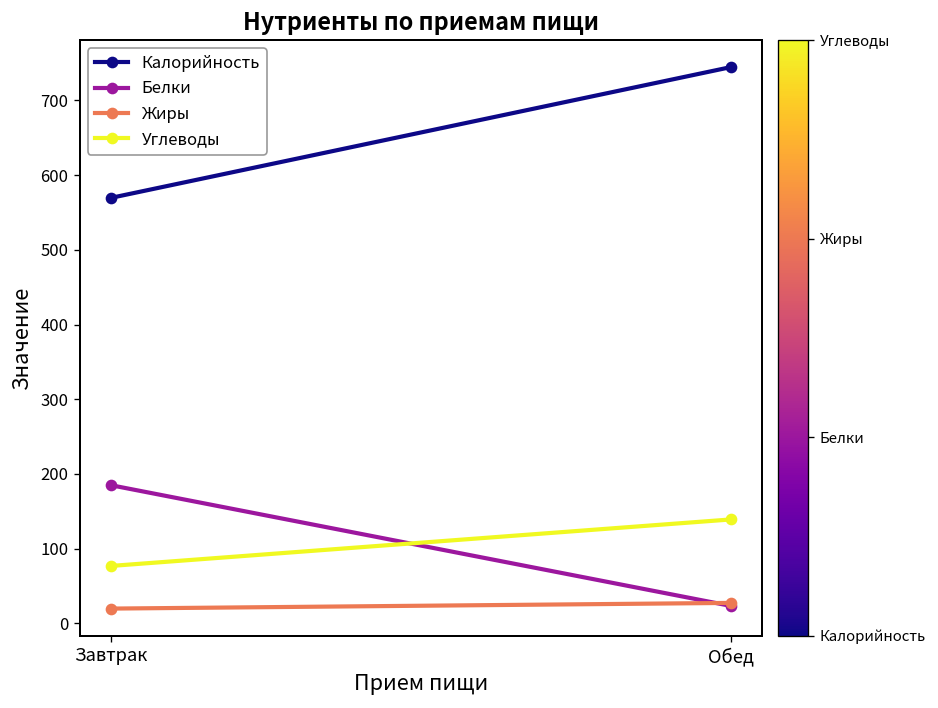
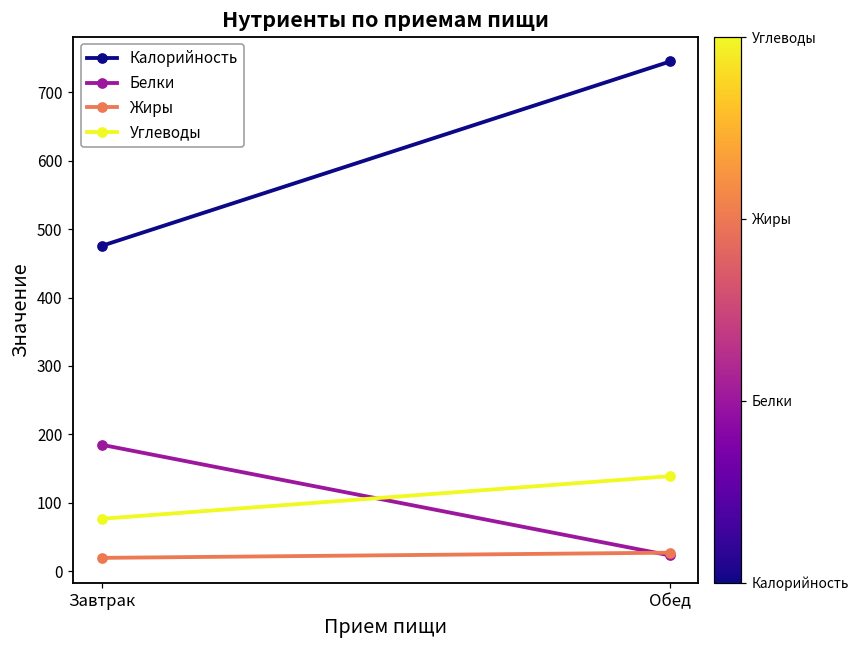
Калорийность, Завтрак: 570 -> 480
